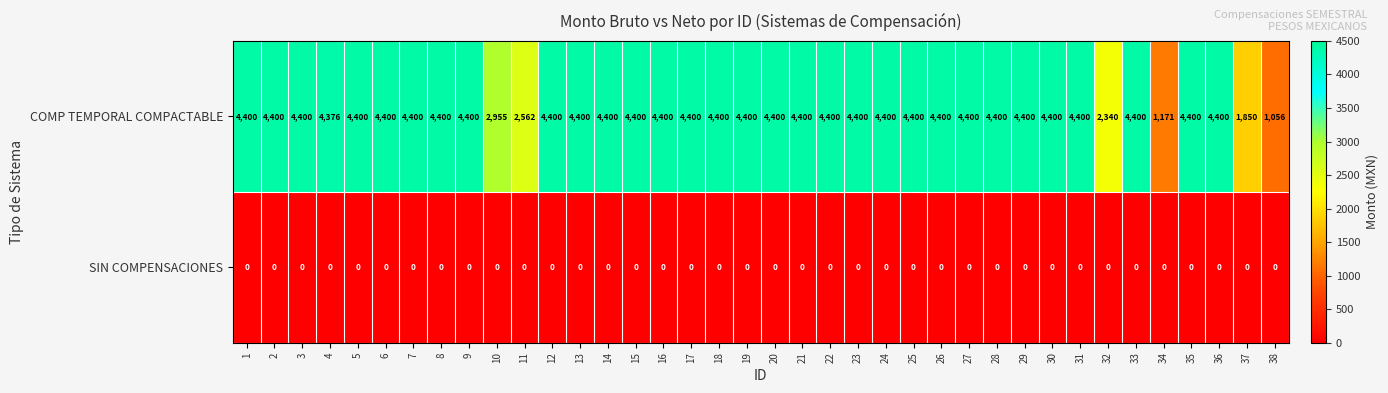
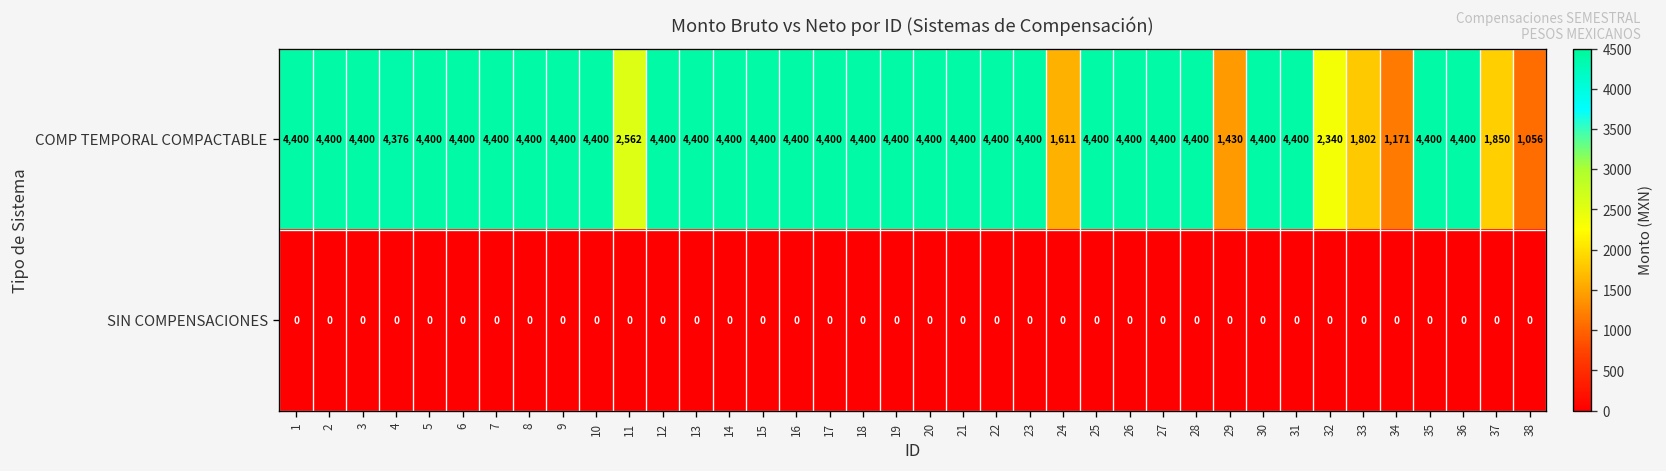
COMP TEMPORAL COMPACTABLE, 10: 2,955 -> 4,400
COMP TEMPORAL COMPACTABLE, 24: 4,400 -> 1,611
COMP TEMPORAL COMPACTABLE, 29: 4,400 -> 1,430
COMP TEMPORAL COMPACTABLE, 33: 4,400 -> 1,802
